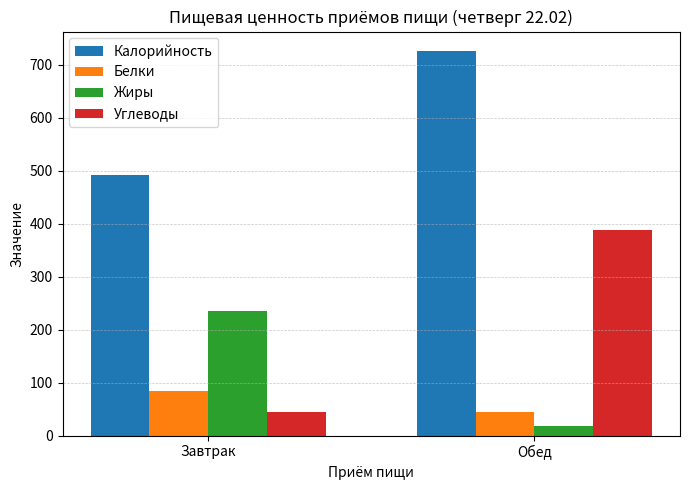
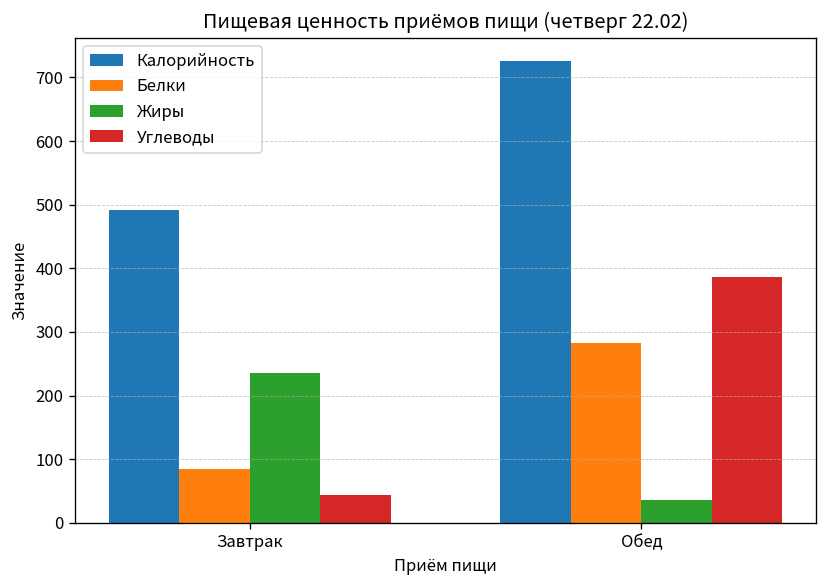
Белки, Обед: 40 -> 280
Жиры, Обед: 20 -> 40
